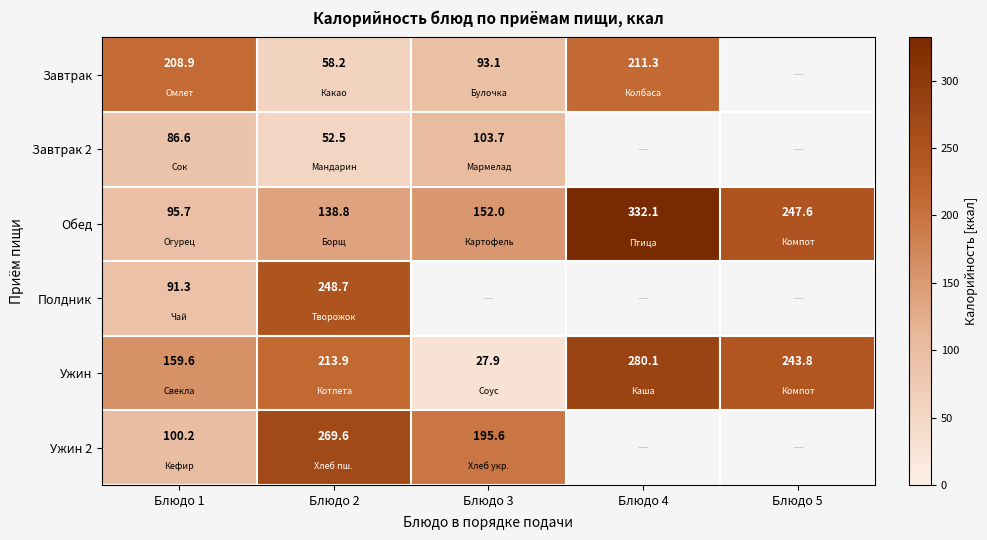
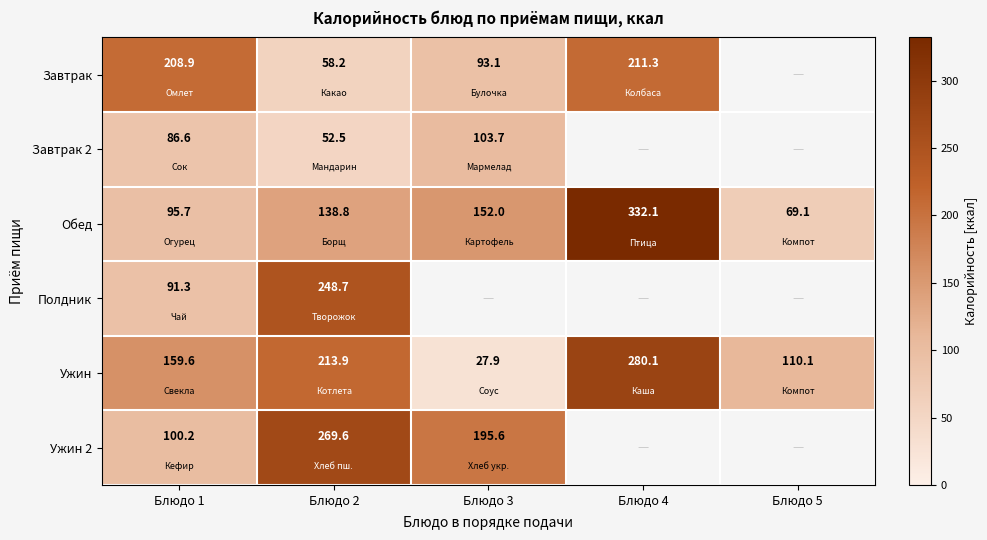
Обед, Блюдо 5: 247.6 -> 69.1
Ужин, Блюдо 5: 243.8 -> 110.1
